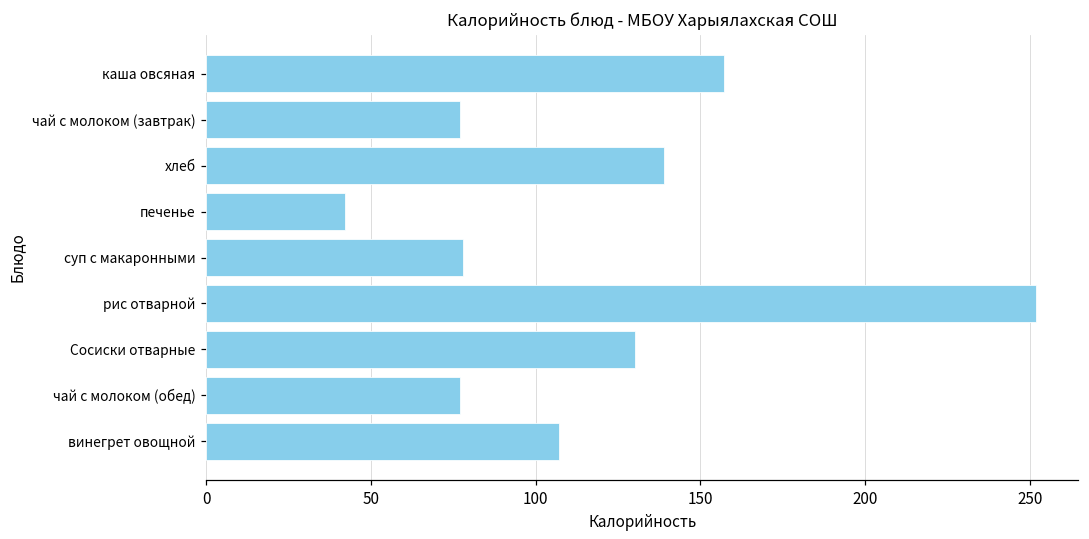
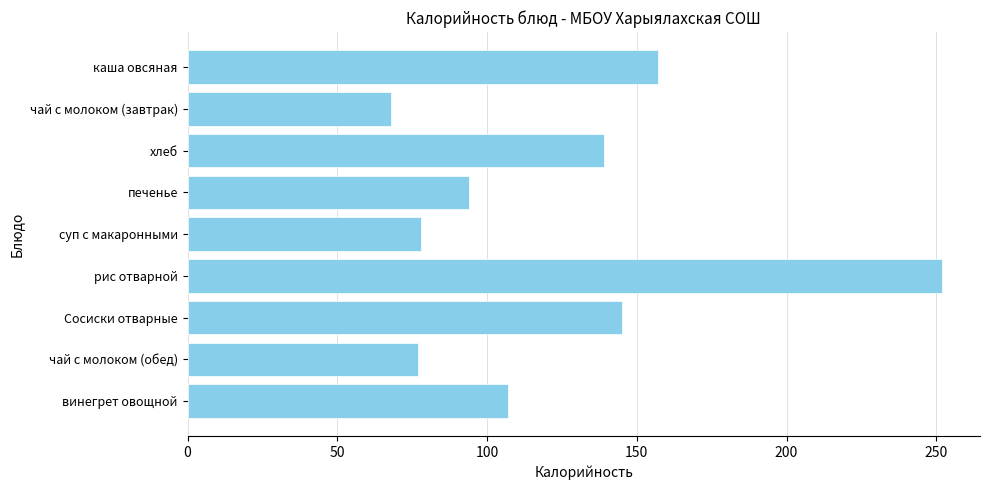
чай с молоком (завтрак): 77 -> 68
печенье: 42 -> 94
Сосиски отварные: 130 -> 145
